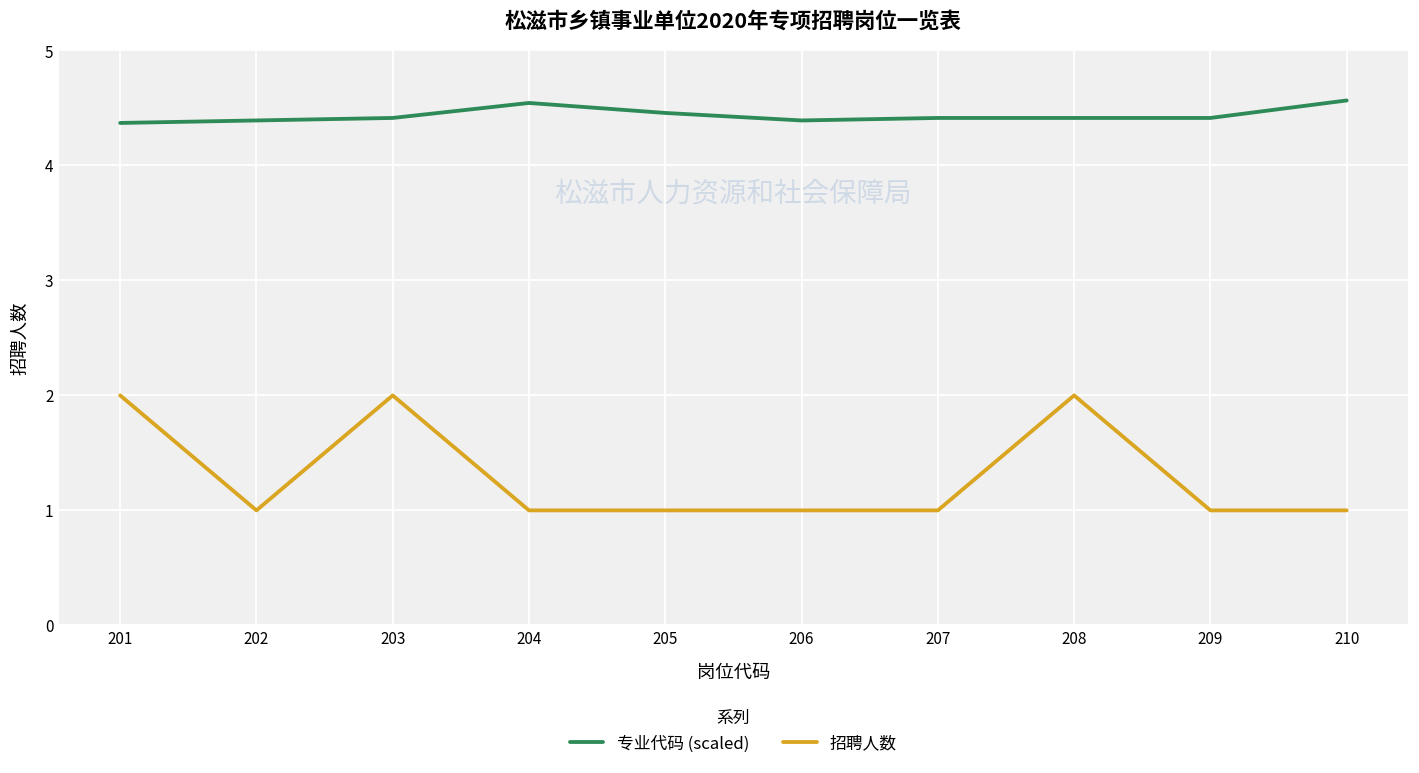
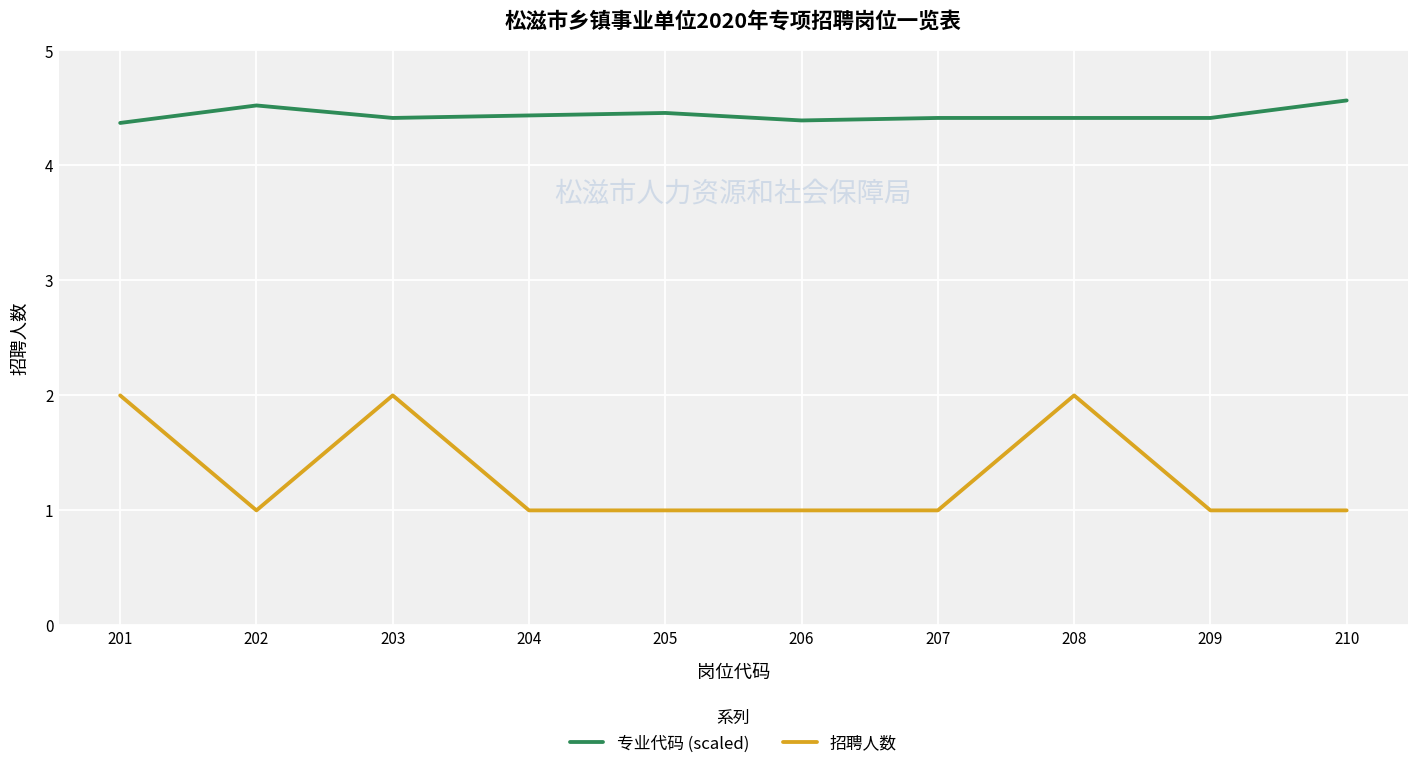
专业代码 (scaled), 202: 4.39 -> 4.52
专业代码 (scaled), 204: 4.54 -> 4.43
